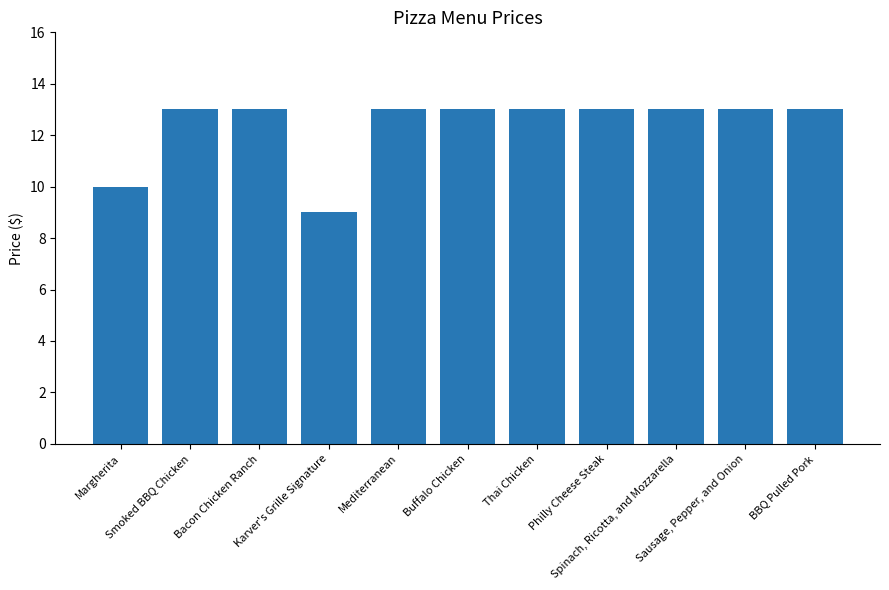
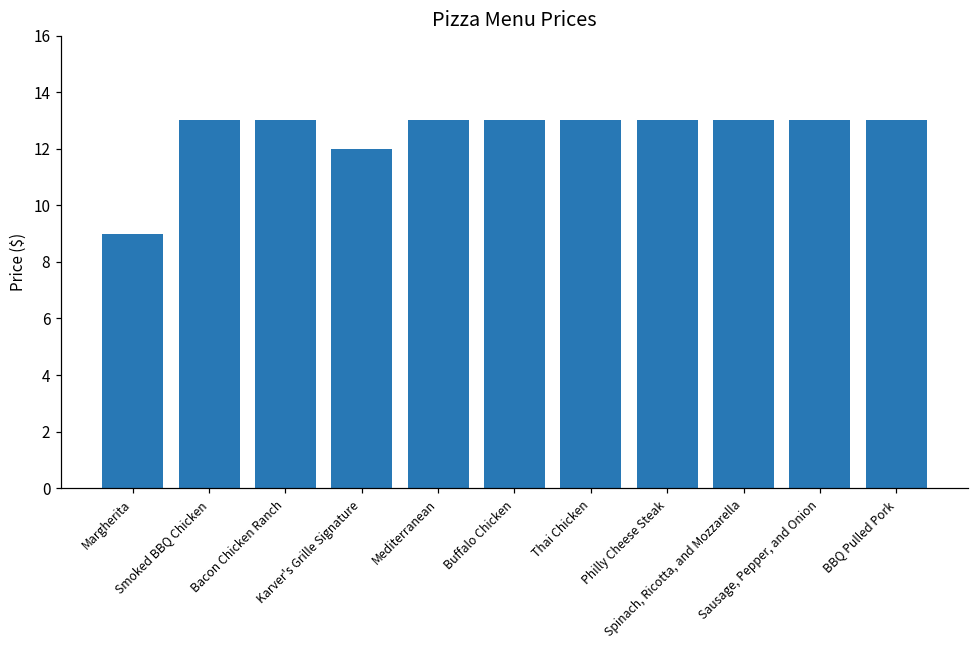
Margherita: 10 -> 9
Karver's Grille Signature: 9 -> 12
